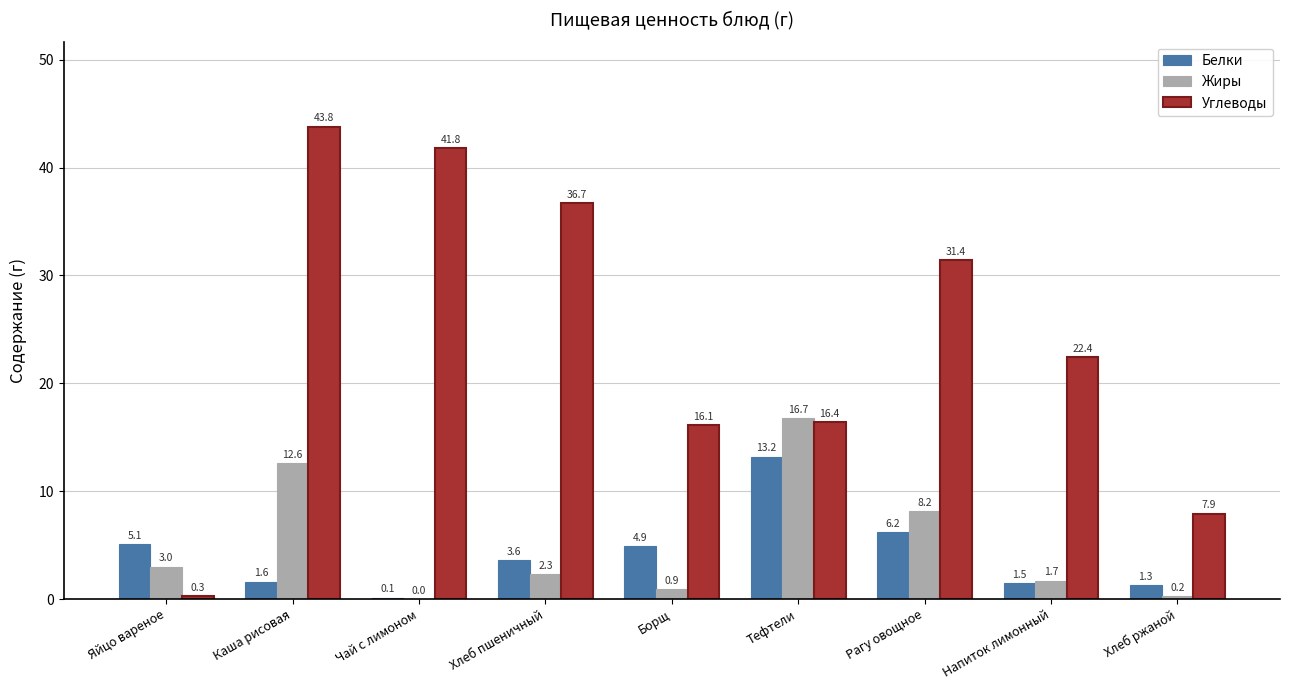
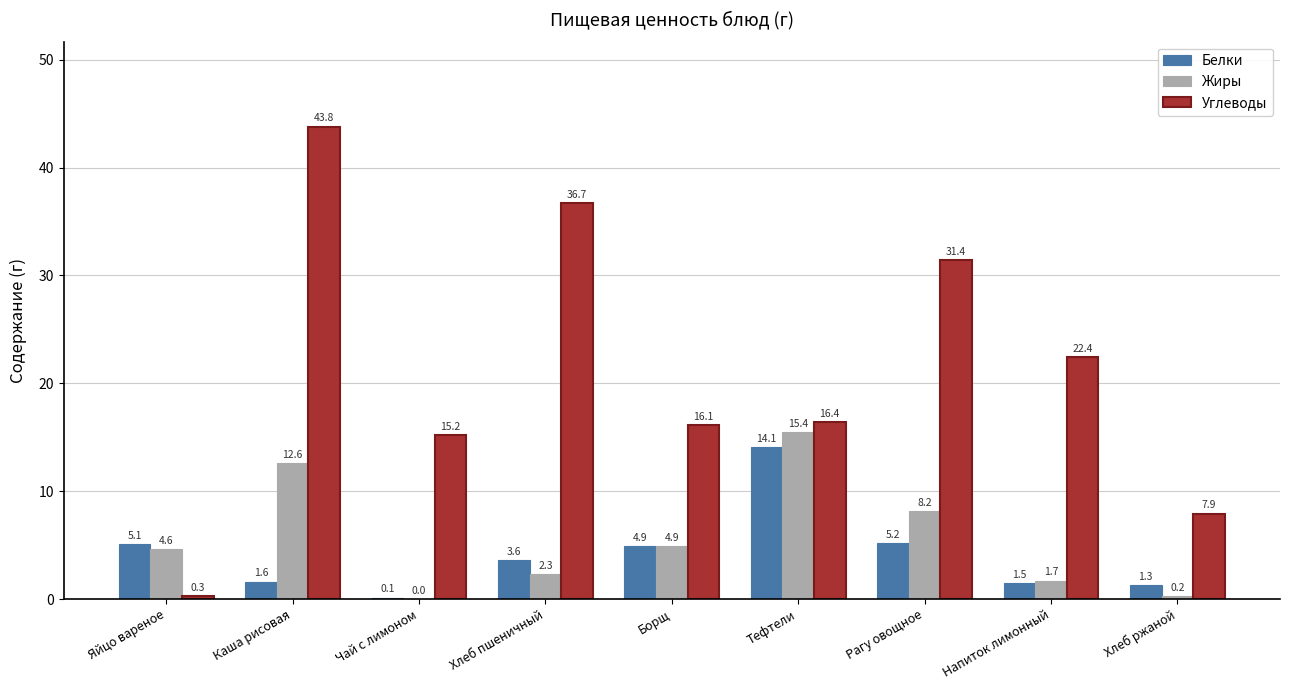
Жиры, Яйцо вареное: 3.0 -> 4.6
Углеводы, Чай с лимоном: 41.8 -> 15.2
Жиры, Борщ: 0.9 -> 4.9
Белки, Тефтели: 13.2 -> 14.1
Жиры, Тефтели: 16.7 -> 15.4
Белки, Рагу овощное: 6.2 -> 5.2
